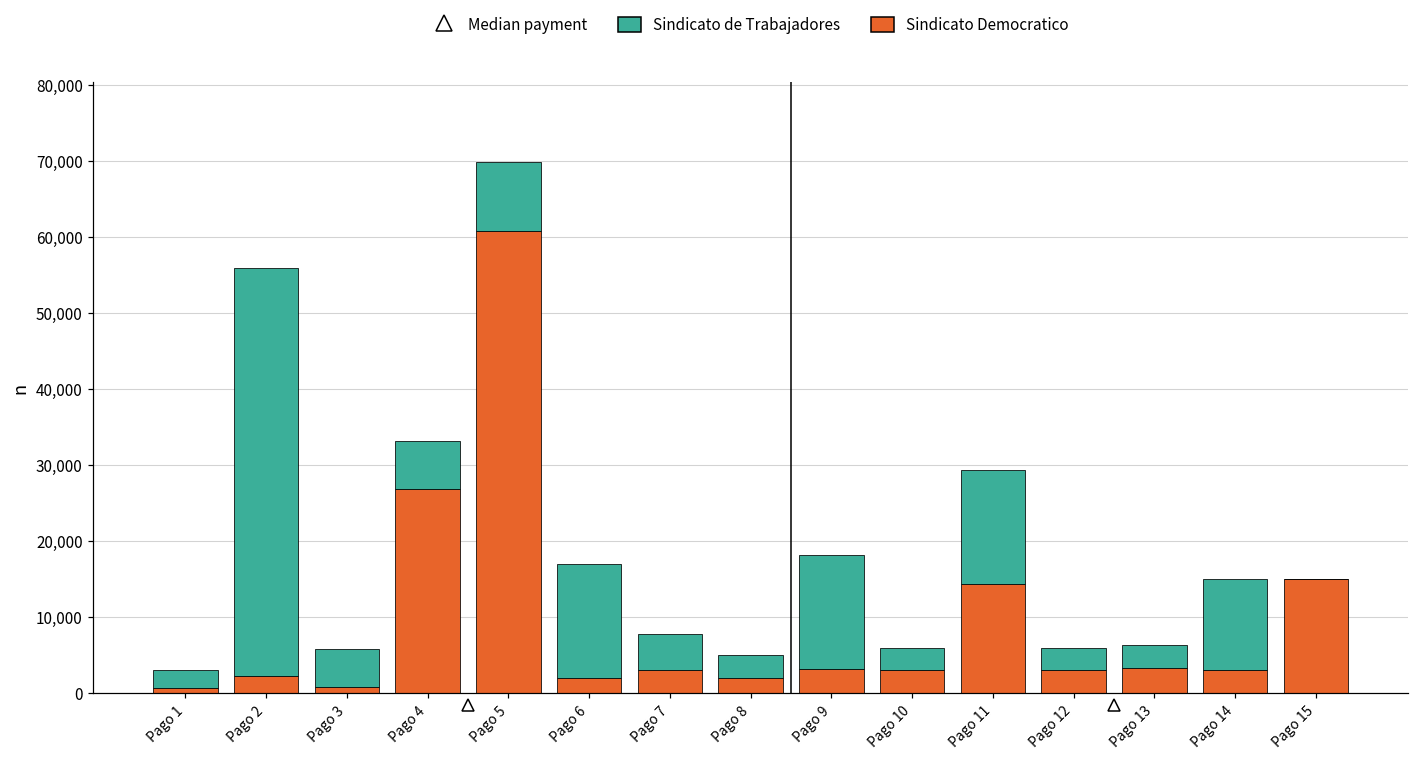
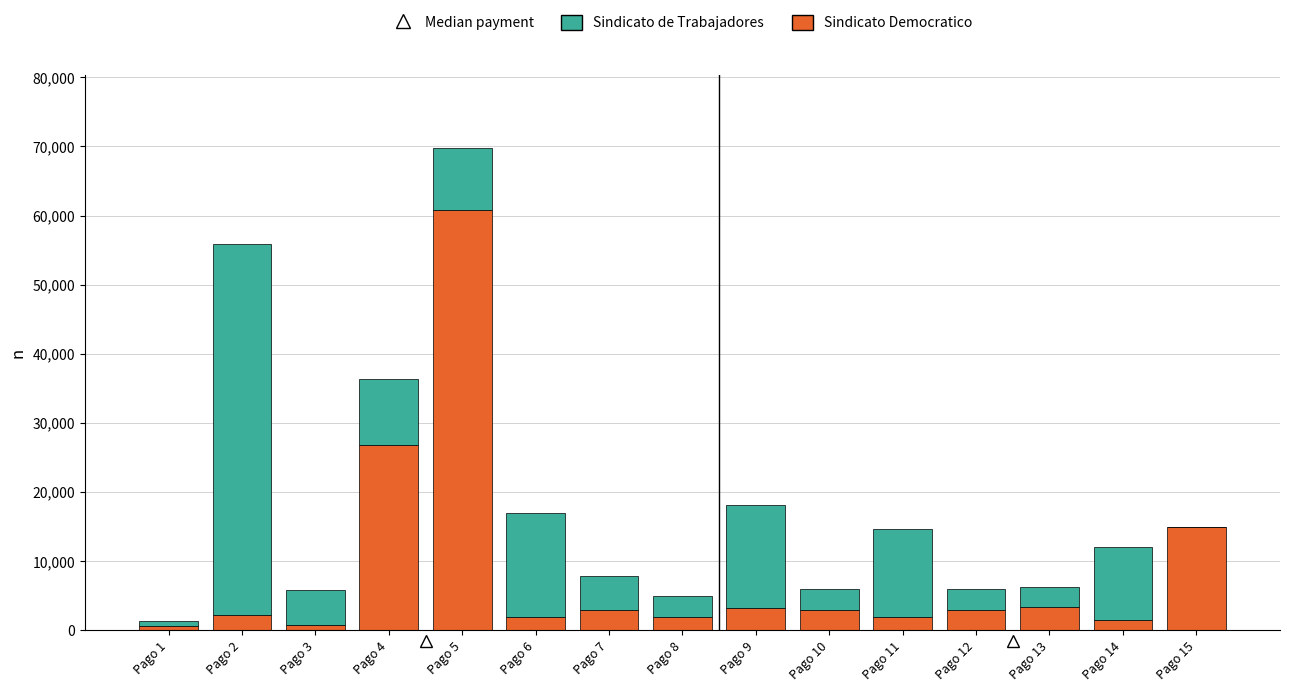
Sindicato de Trabajadores, Pago 1: 2,000 -> 1,000
Sindicato de Trabajadores, Pago 4: 6,000 -> 10,000
Sindicato Democratico, Pago 11: 14,000 -> 2,000
Sindicato de Trabajadores, Pago 11: 15,000 -> 13,000
Sindicato Democratico, Pago 14: 3,000 -> 2,000
Sindicato de Trabajadores, Pago 14: 12,000 -> 11,000
